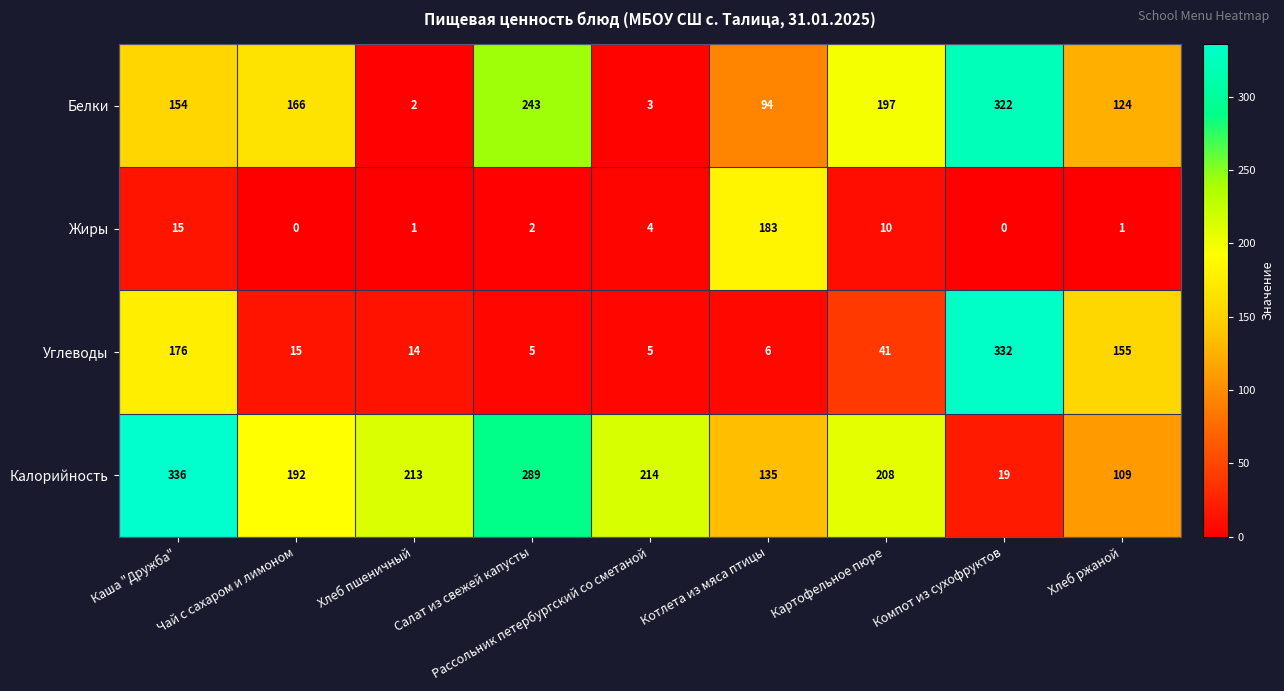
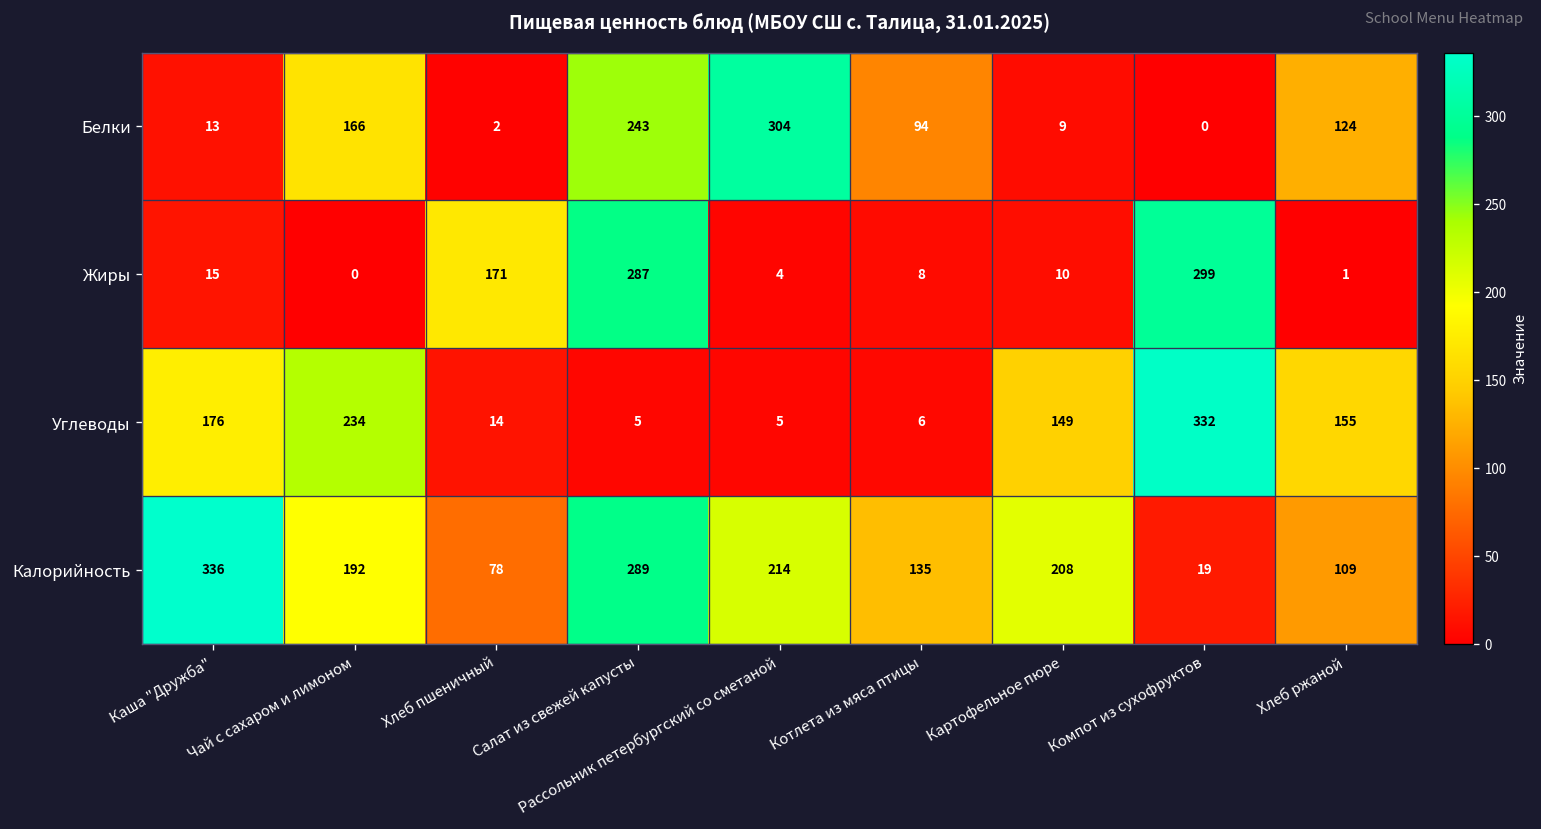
Белки, Каша "Дружба": 154 -> 13
Белки, Рассольник петербургский со сметаной: 3 -> 304
Белки, Картофельное пюре: 197 -> 9
Белки, Компот из сухофруктов: 322 -> 0
Жиры, Хлеб пшеничный: 1 -> 171
Жиры, Салат из свежей капусты: 2 -> 287
Жиры, Котлета из мяса птицы: 183 -> 8
Жиры, Компот из сухофруктов: 0 -> 299
Углеводы, Чай с сахаром и лимоном: 15 -> 234
Углеводы, Картофельное пюре: 41 -> 149
Калорийность, Хлеб пшеничный: 213 -> 78
